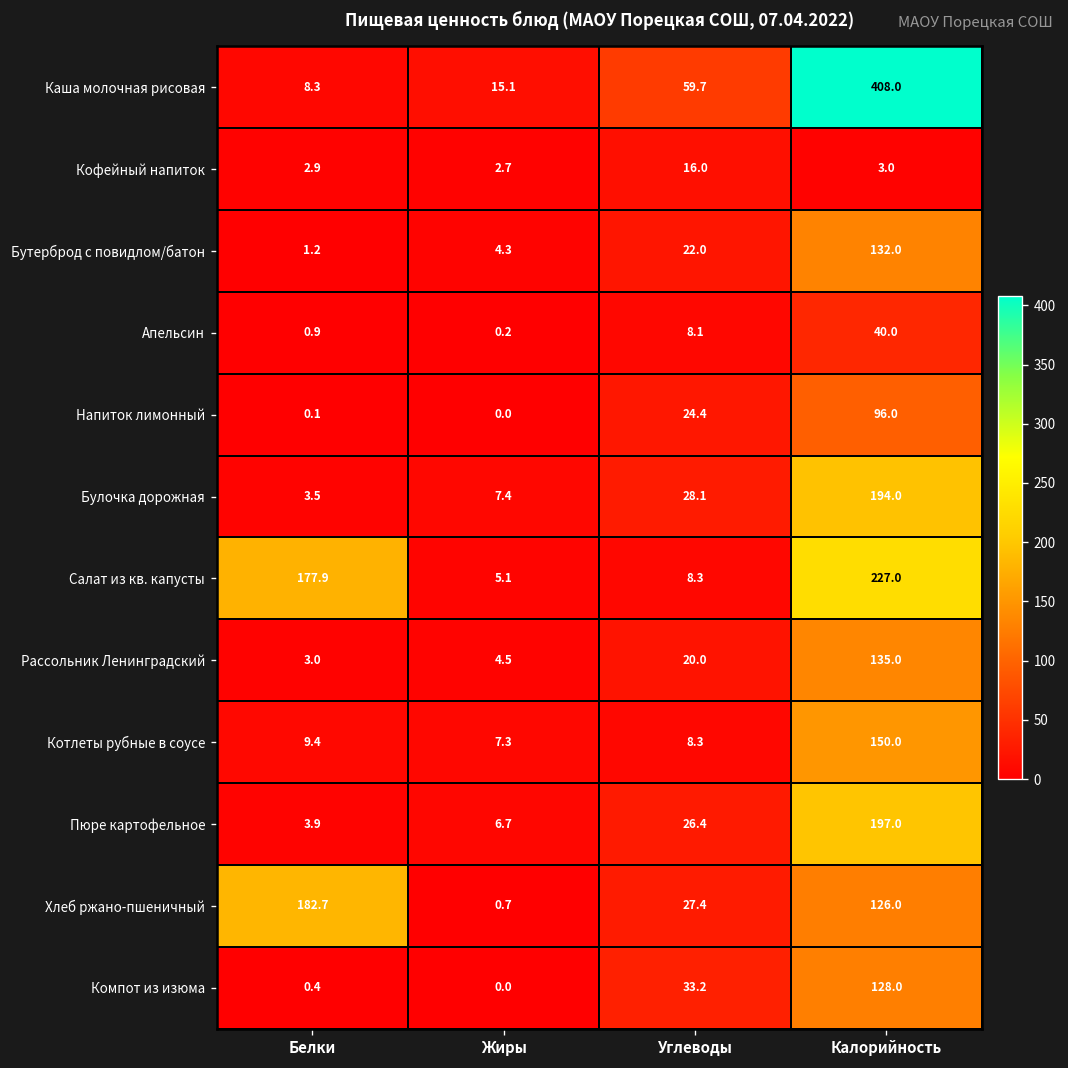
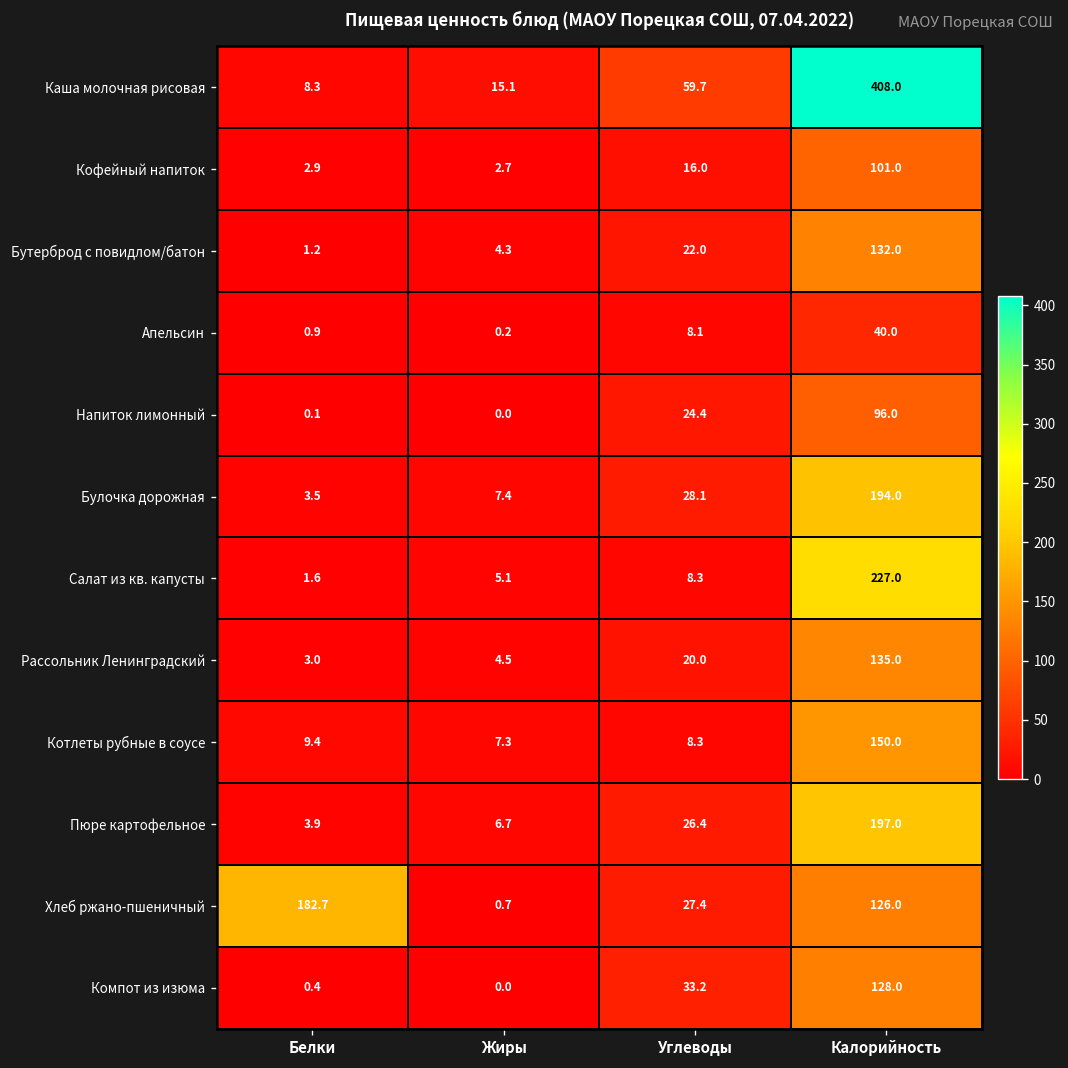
Кофейный напиток, Калорийность: 3.0 -> 101.0
Салат из кв. капусты, Белки: 177.9 -> 1.6
